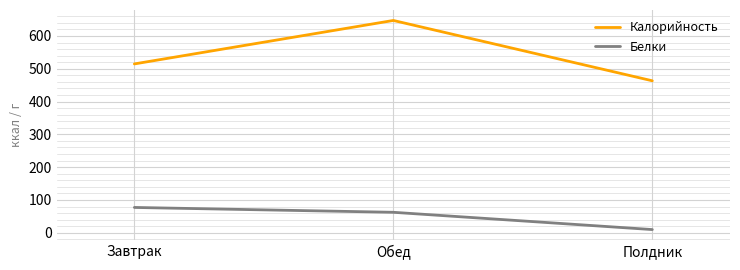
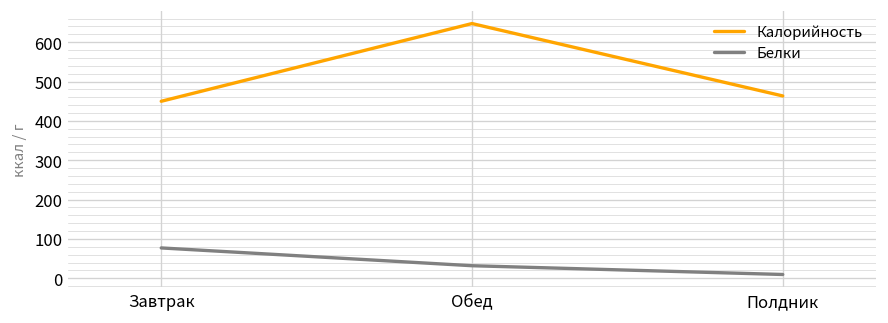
Калорийность, Завтрак: 510 -> 450
Белки, Обед: 60 -> 30
